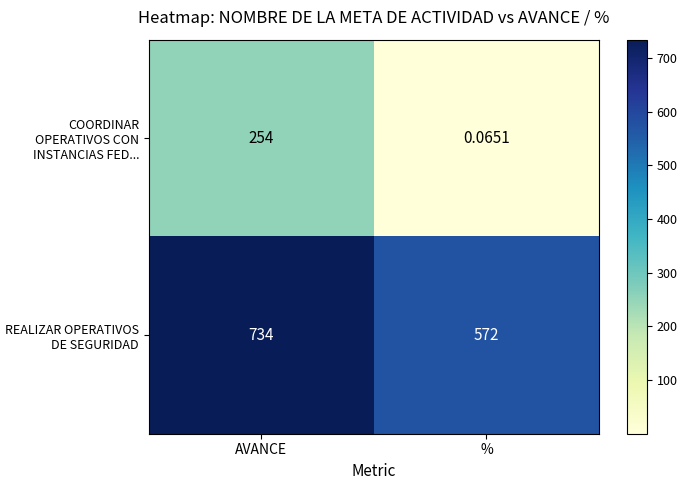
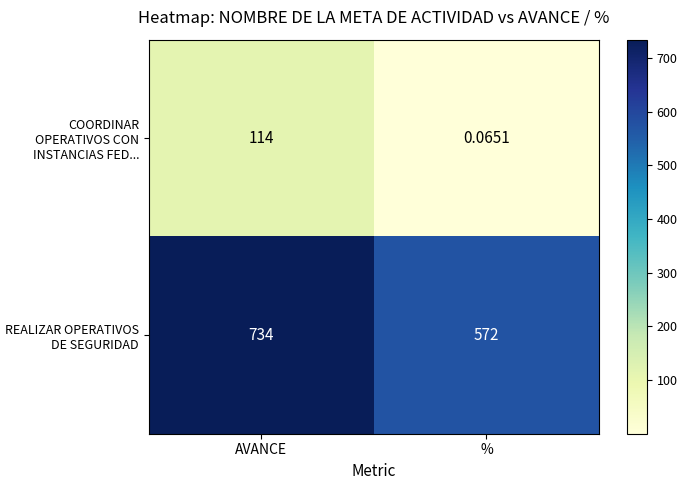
COORDINAR OPERATIVOS CON INSTANCIAS FED..., AVANCE: 254 -> 114
